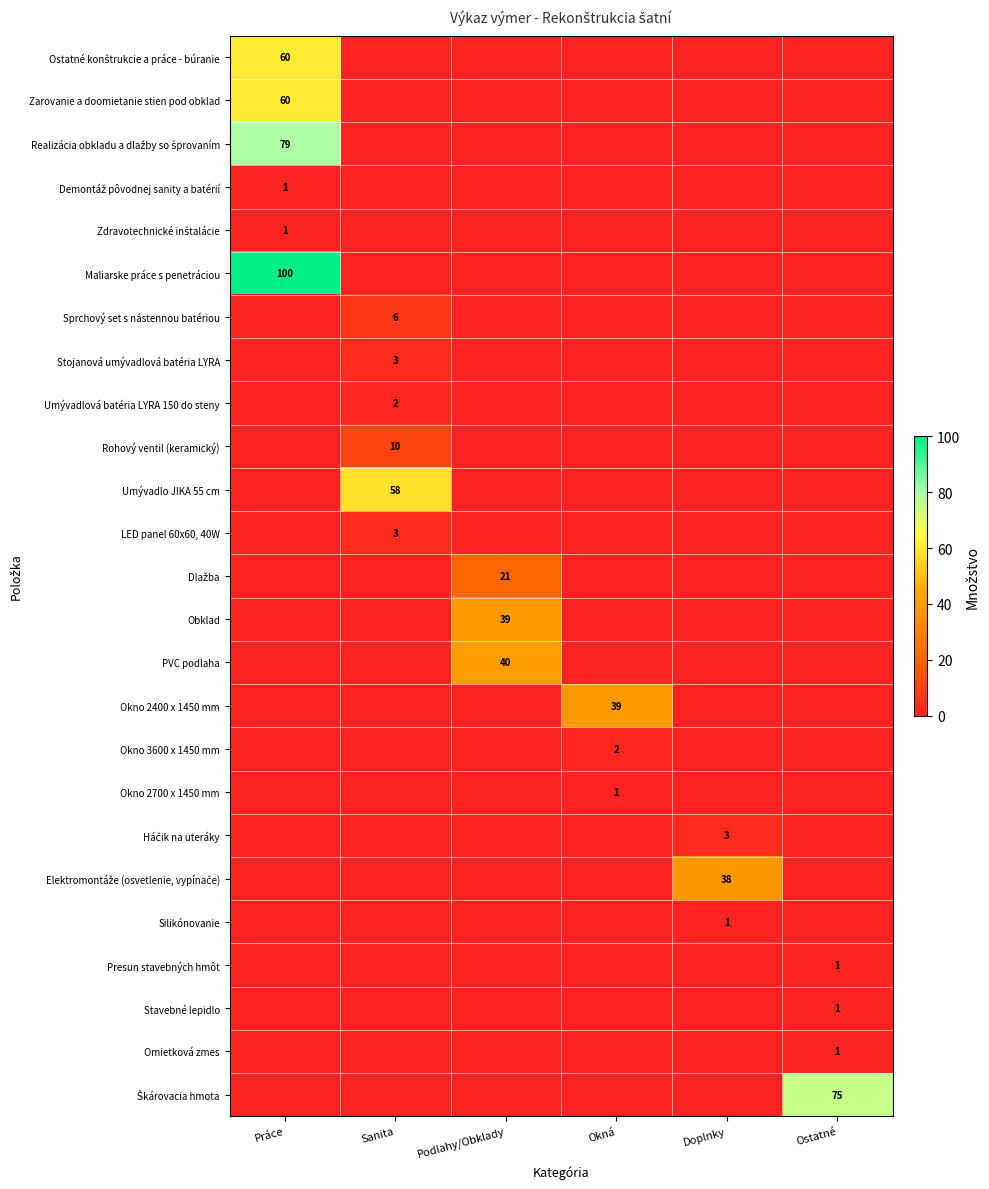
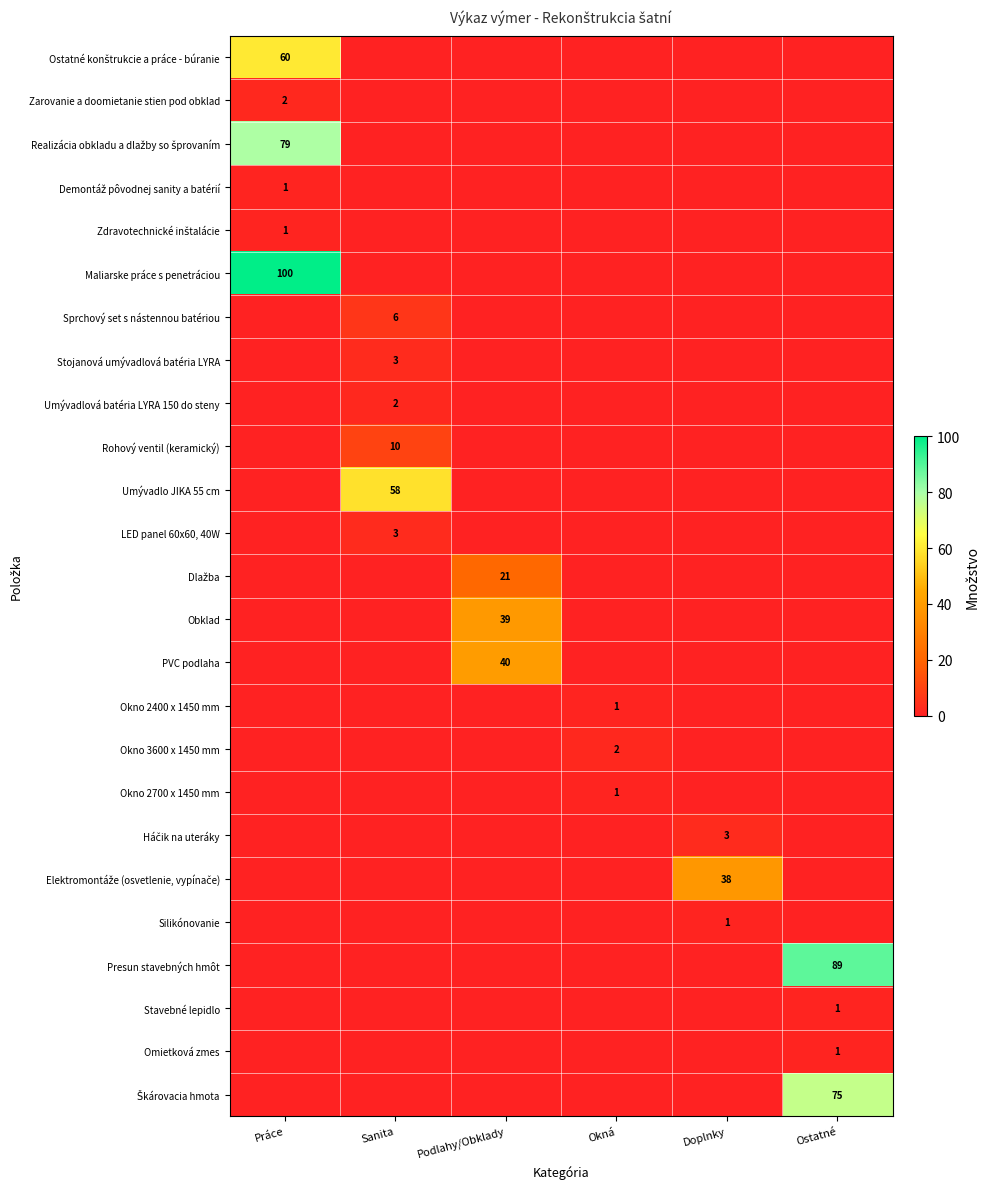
Zarovanie a doomietanie stien pod obklad, Práce: 60 -> 2
Okno 2400 x 1450 mm, Okná: 39 -> 1
Presun stavebných hmôt, Ostatné: 1 -> 89
